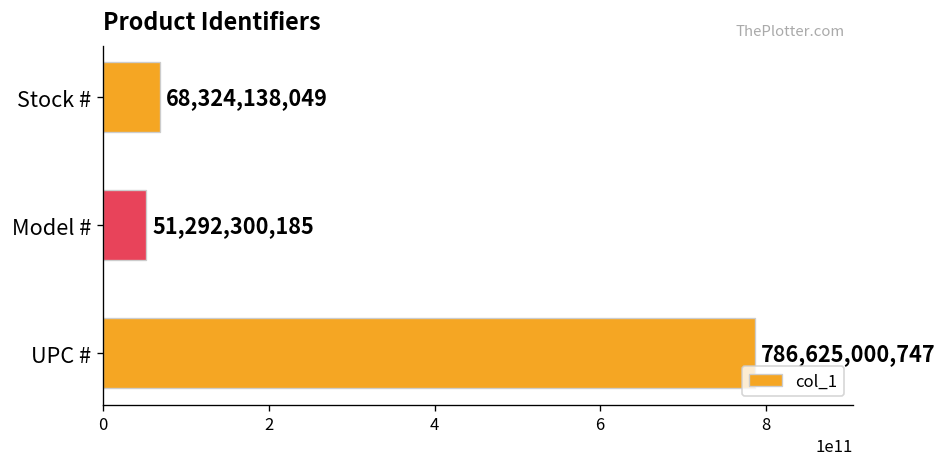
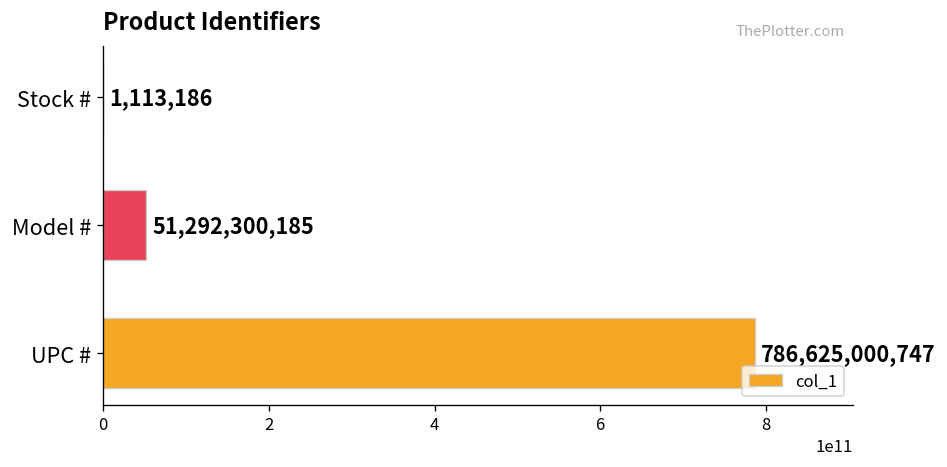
Stock #: 68,324,138,049 -> 1,113,186
